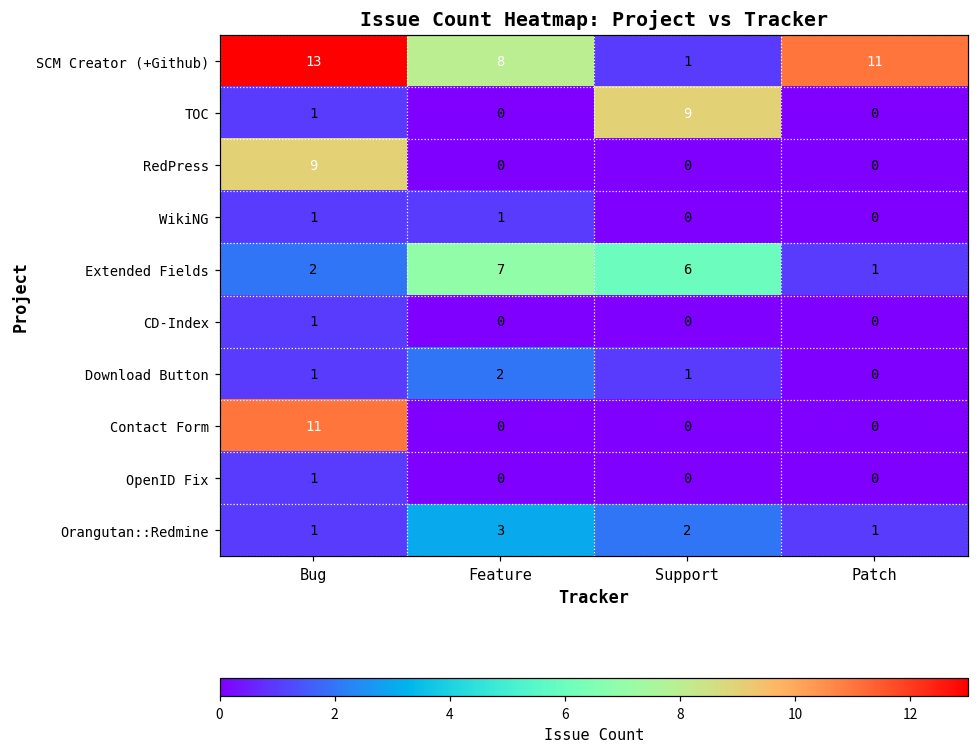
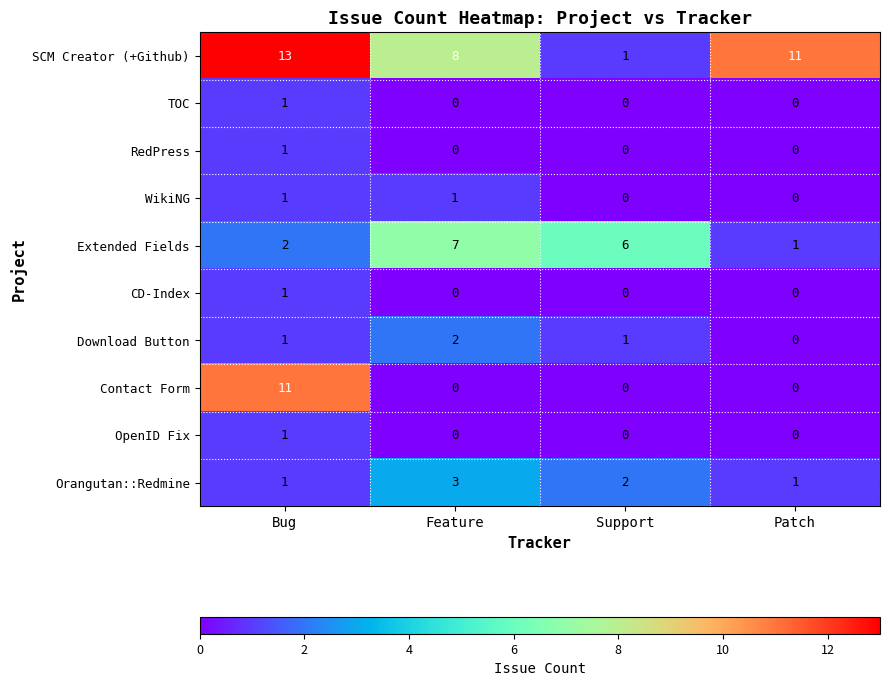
TOC, Support: 9 -> 0
RedPress, Bug: 9 -> 1
